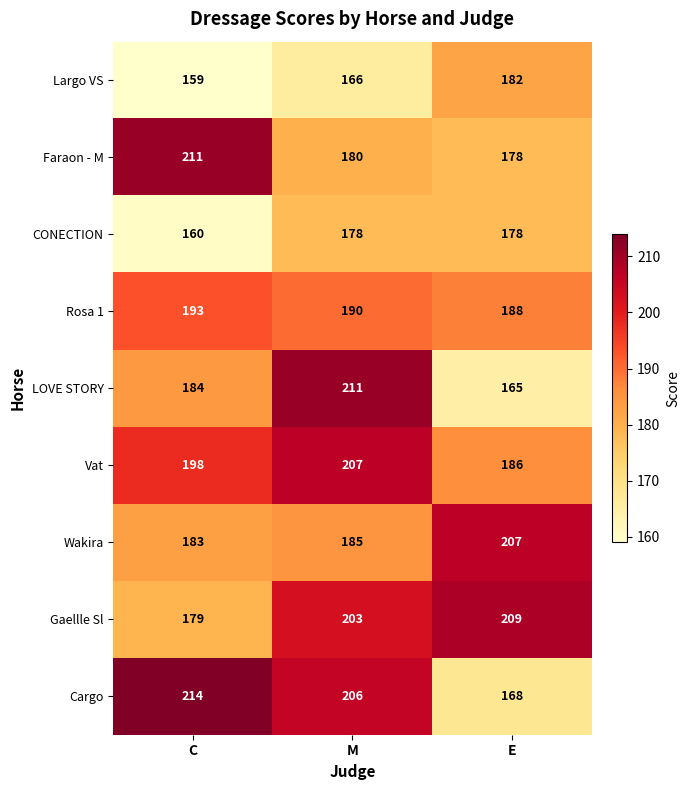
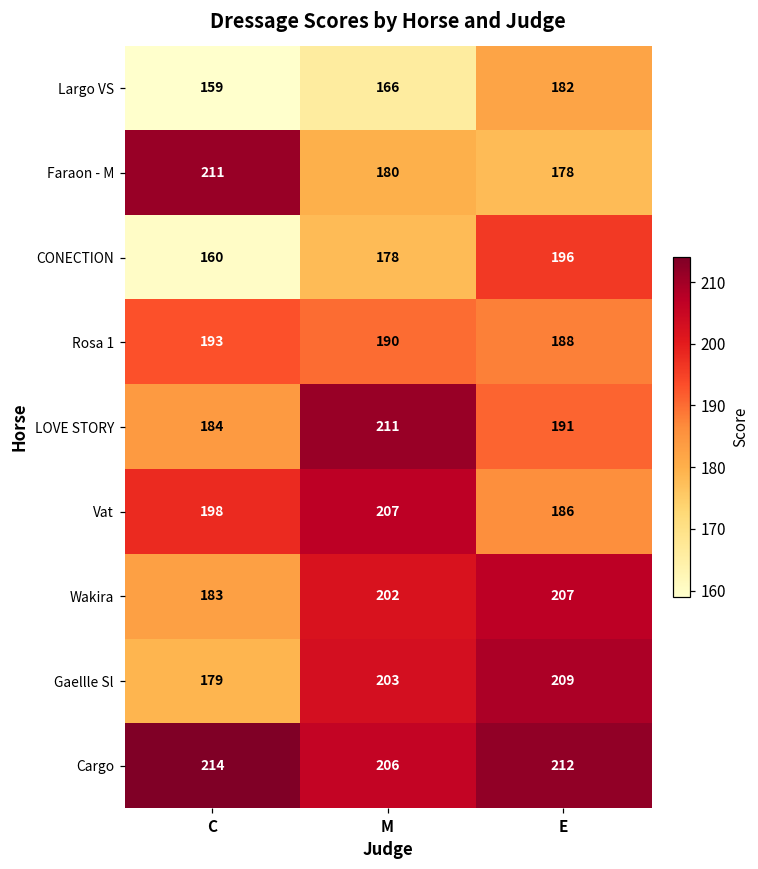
CONECTION, E: 178 -> 196
LOVE STORY, E: 165 -> 191
Wakira, M: 185 -> 202
Cargo, E: 168 -> 212
